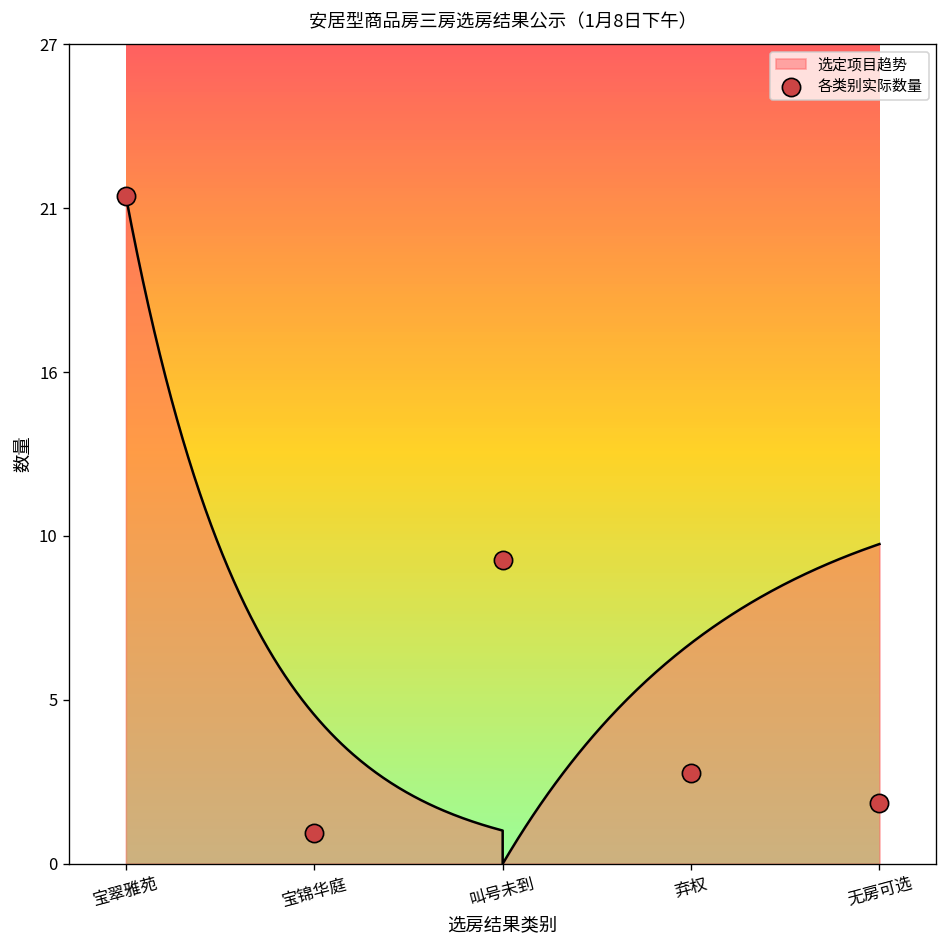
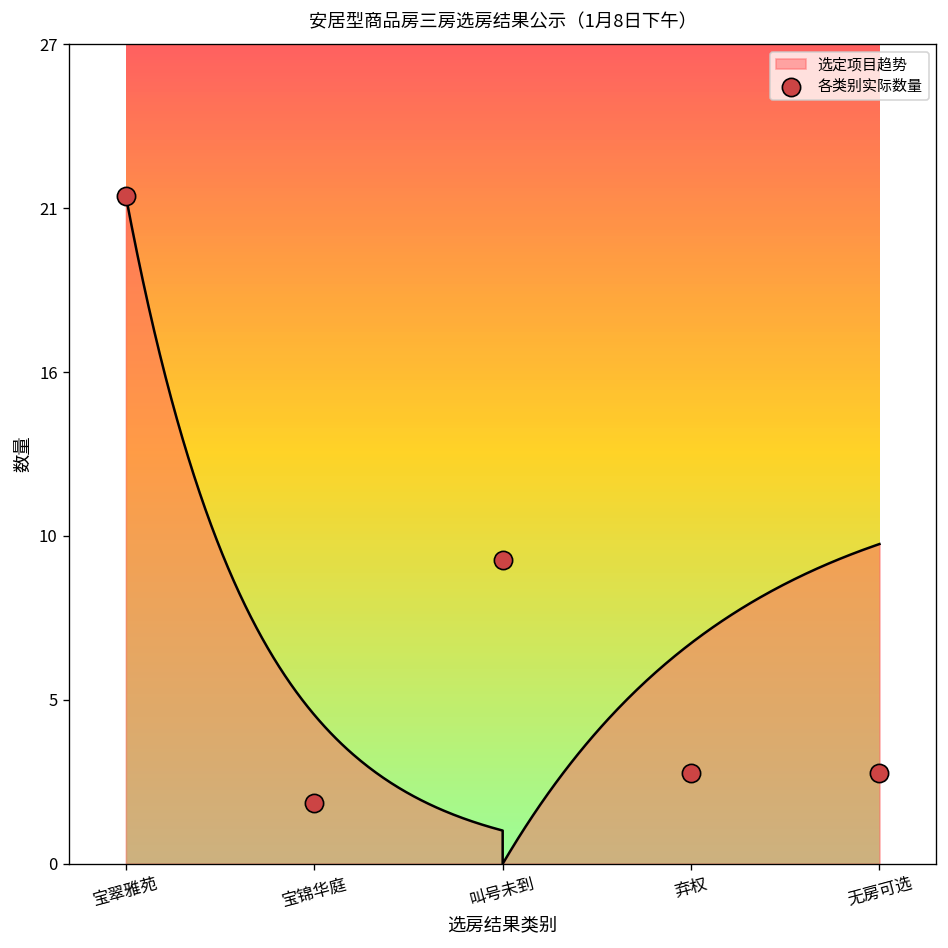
各类别实际数量, 宝锦华庭: 1 -> 2
各类别实际数量, 无房可选: 2 -> 3
